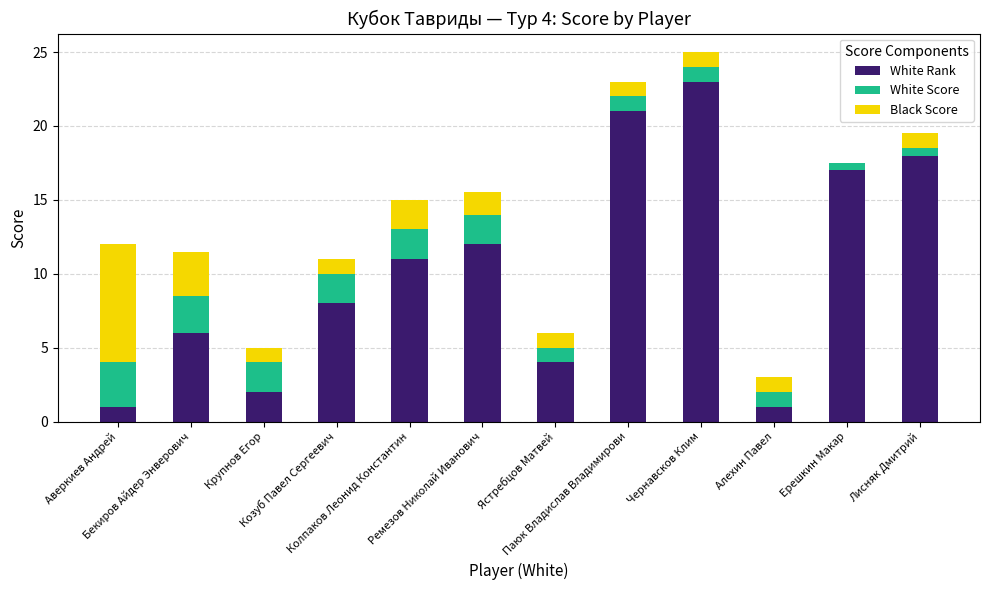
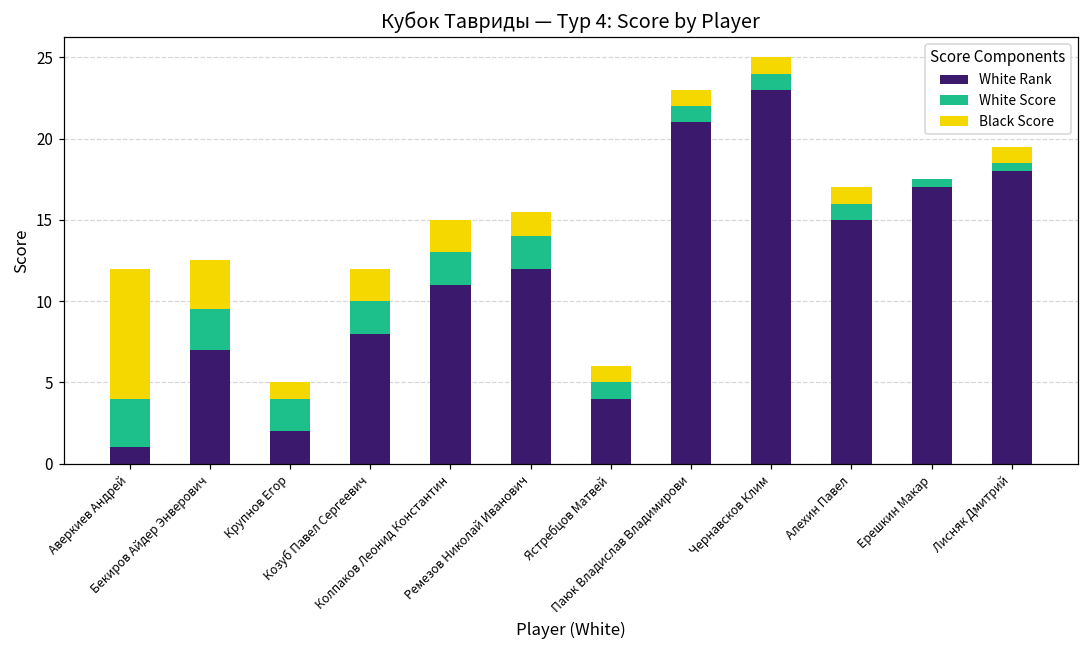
White Rank, Бекиров Айдер Энверович: 6 -> 7
Black Score, Козуб Павел Сергеевич: 1 -> 2
White Rank, Алехин Павел: 1 -> 15
